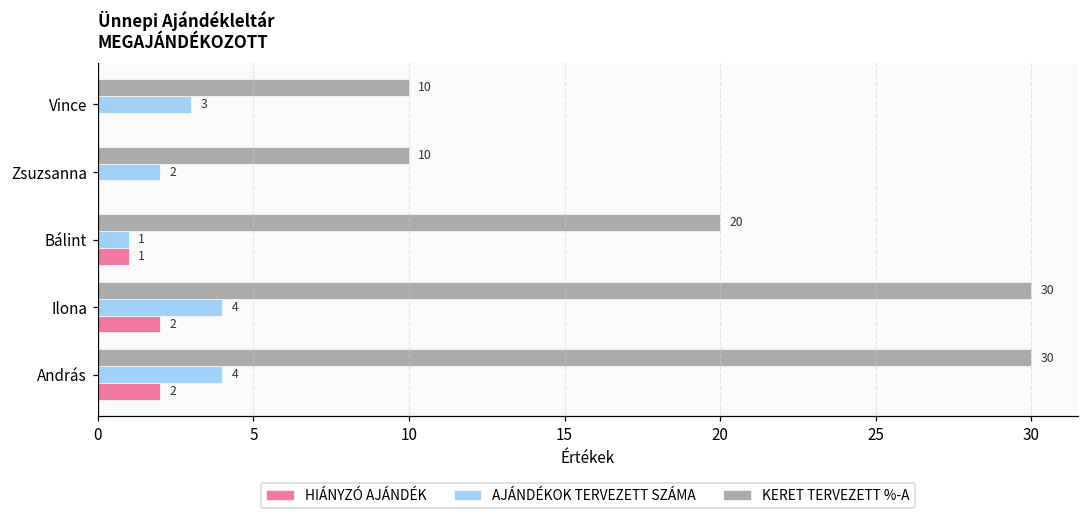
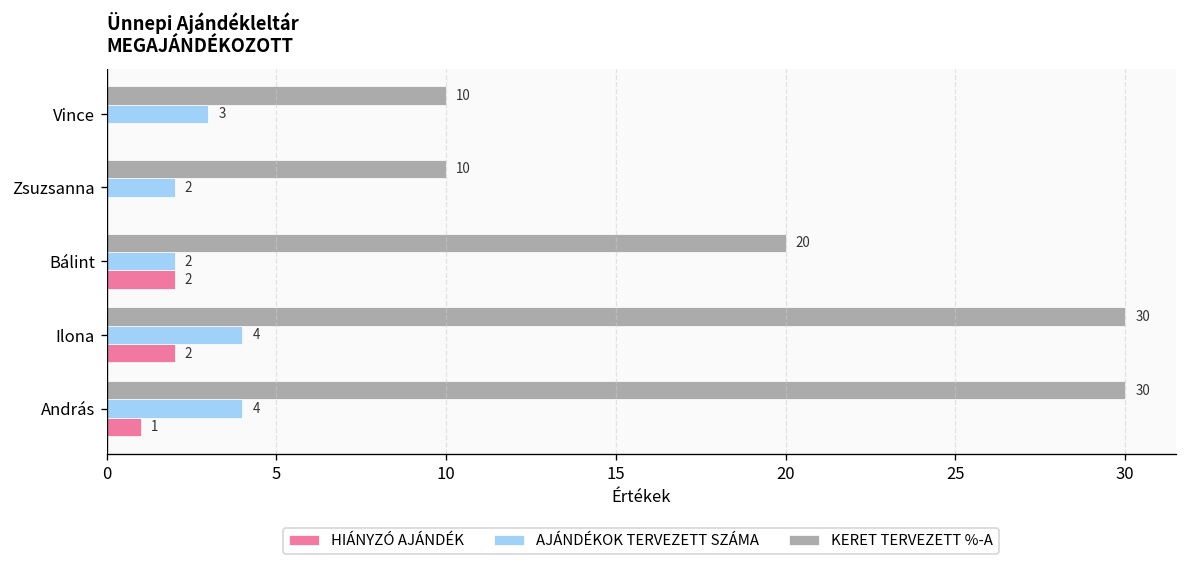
AJÁNDÉKOK TERVEZETT SZÁMA, Bálint: 1 -> 2
HIÁNYZÓ AJÁNDÉK, Bálint: 1 -> 2
HIÁNYZÓ AJÁNDÉK, András: 2 -> 1
